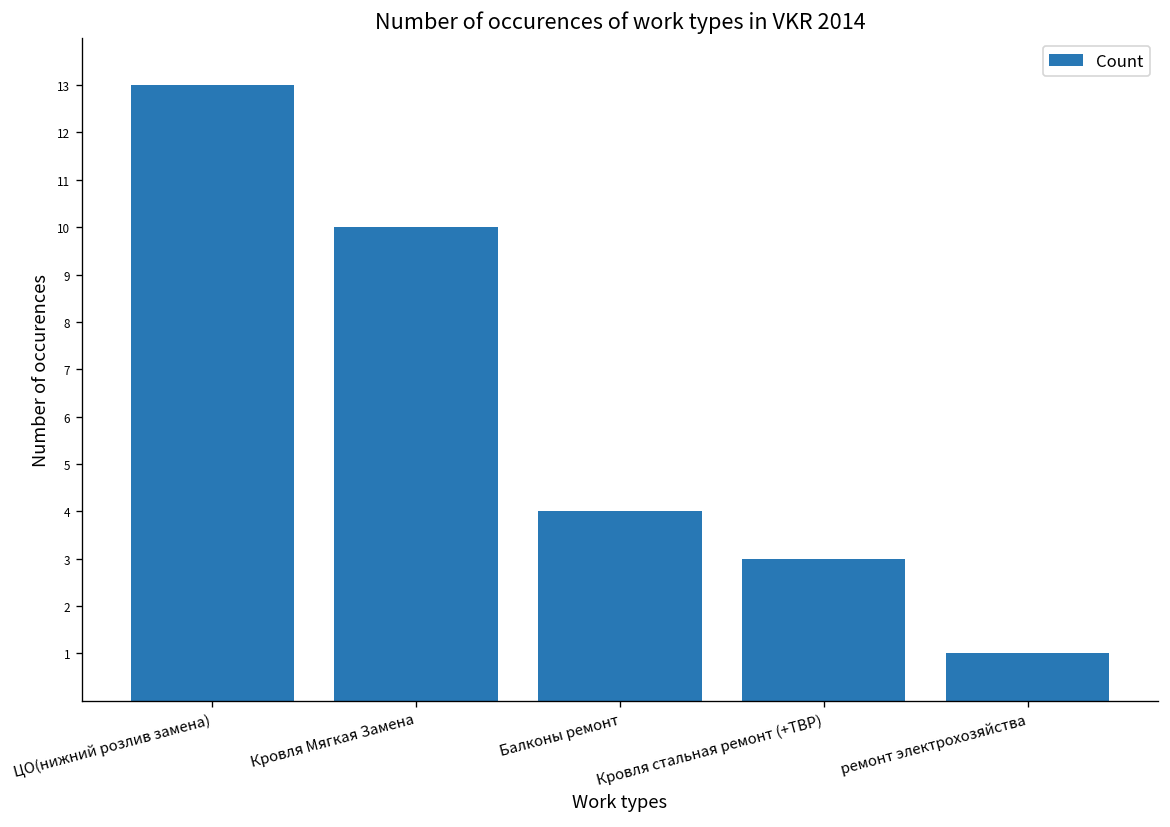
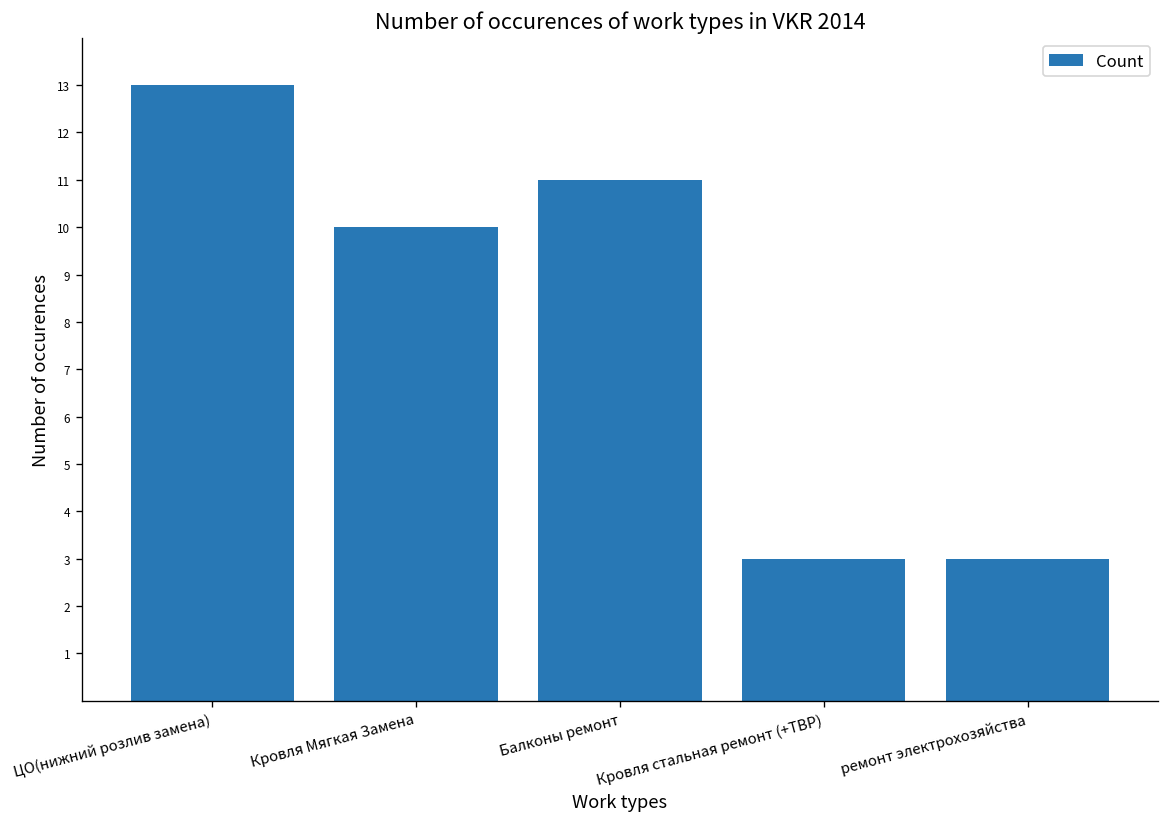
Балконы ремонт: 4 -> 11
ремонт электрохозяйства: 1 -> 3
